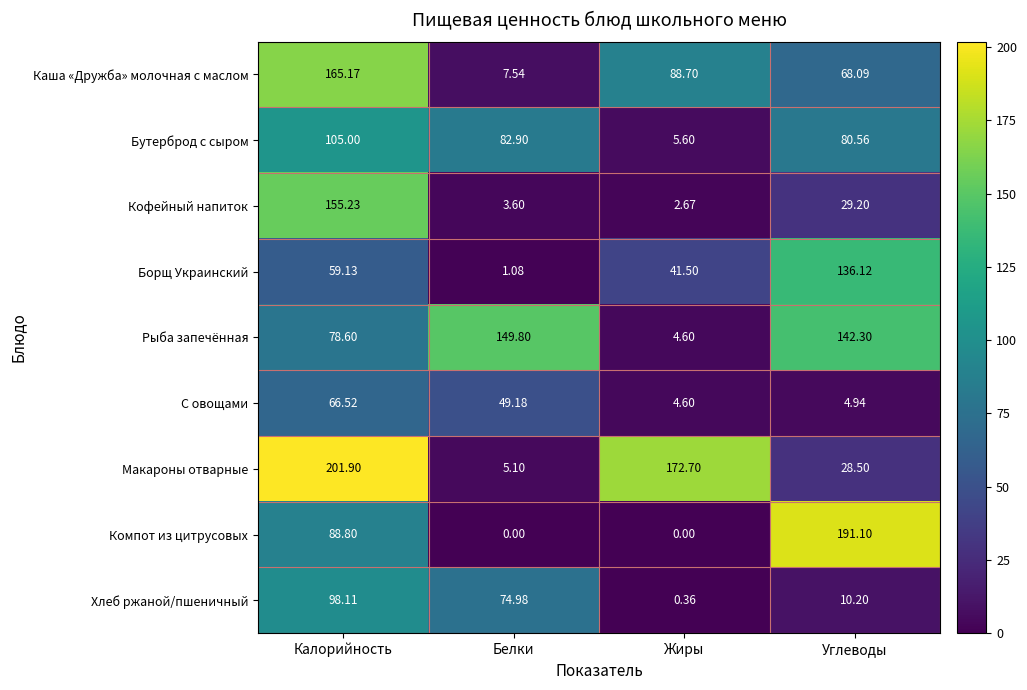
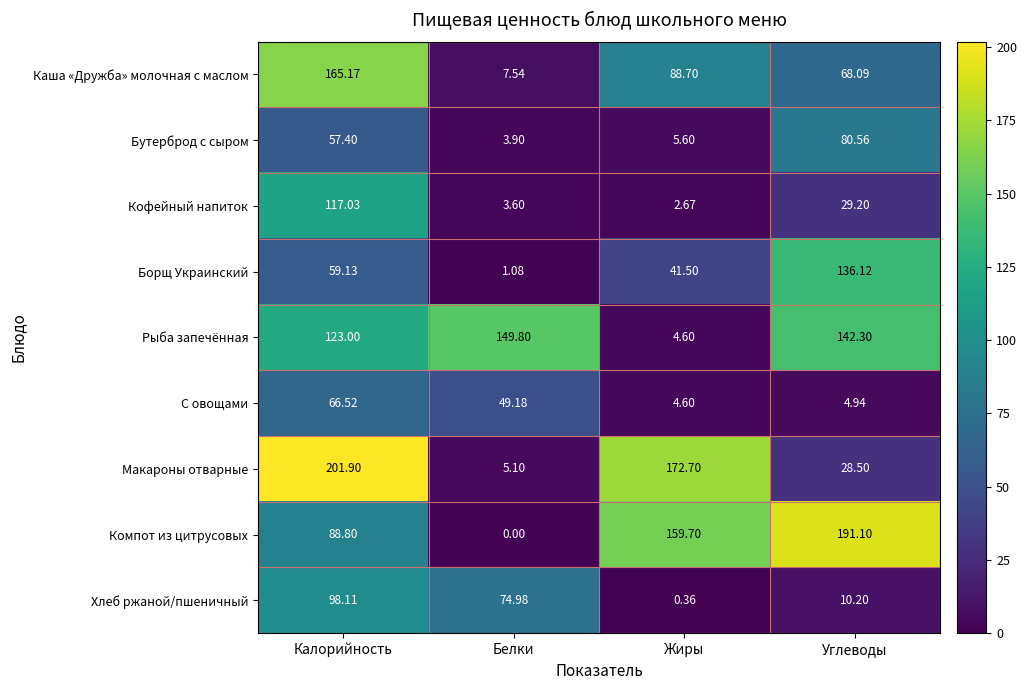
Бутерброд с сыром, Калорийность: 105.00 -> 57.40
Бутерброд с сыром, Белки: 82.90 -> 3.90
Кофейный напиток, Калорийность: 155.23 -> 117.03
Рыба запечённая, Калорийность: 78.60 -> 123.00
Компот из цитрусовых, Жиры: 0.00 -> 159.70
